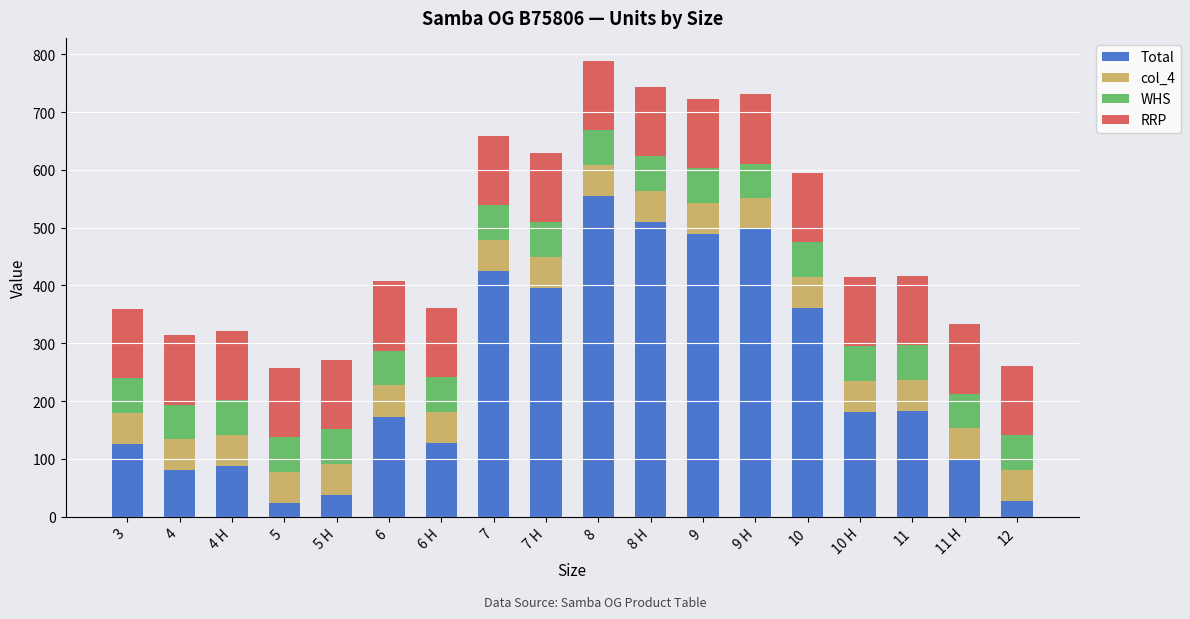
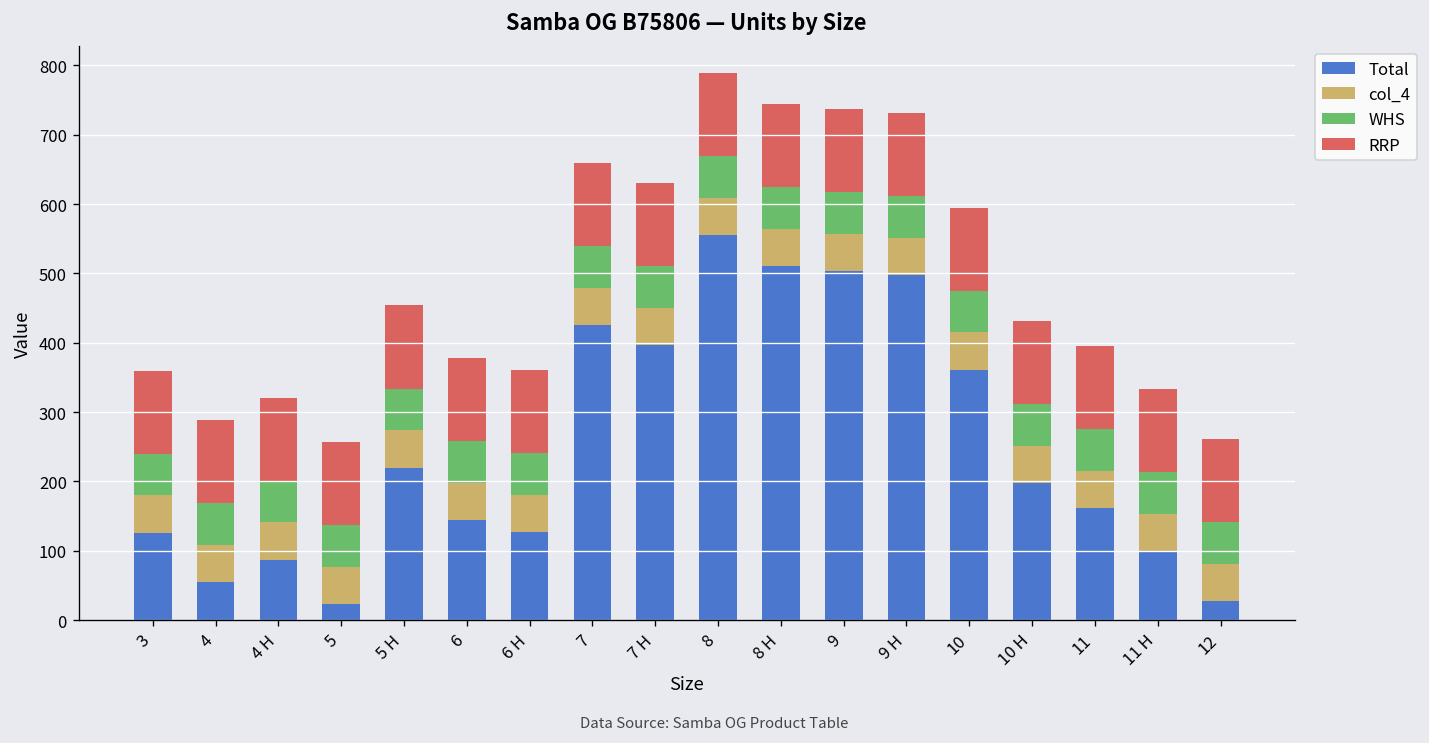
Total, 4: 80 -> 60
Total, 5 H: 40 -> 220
Total, 6: 170 -> 140
Total, 9: 490 -> 500
Total, 10 H: 180 -> 200
Total, 11: 180 -> 160
